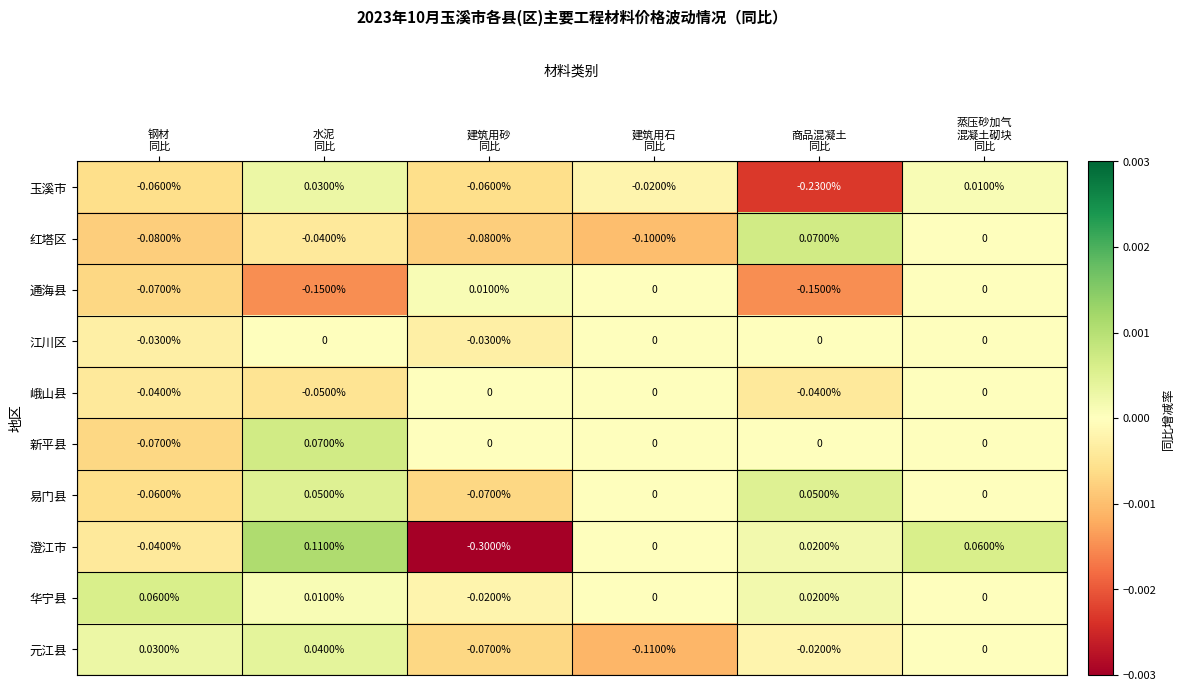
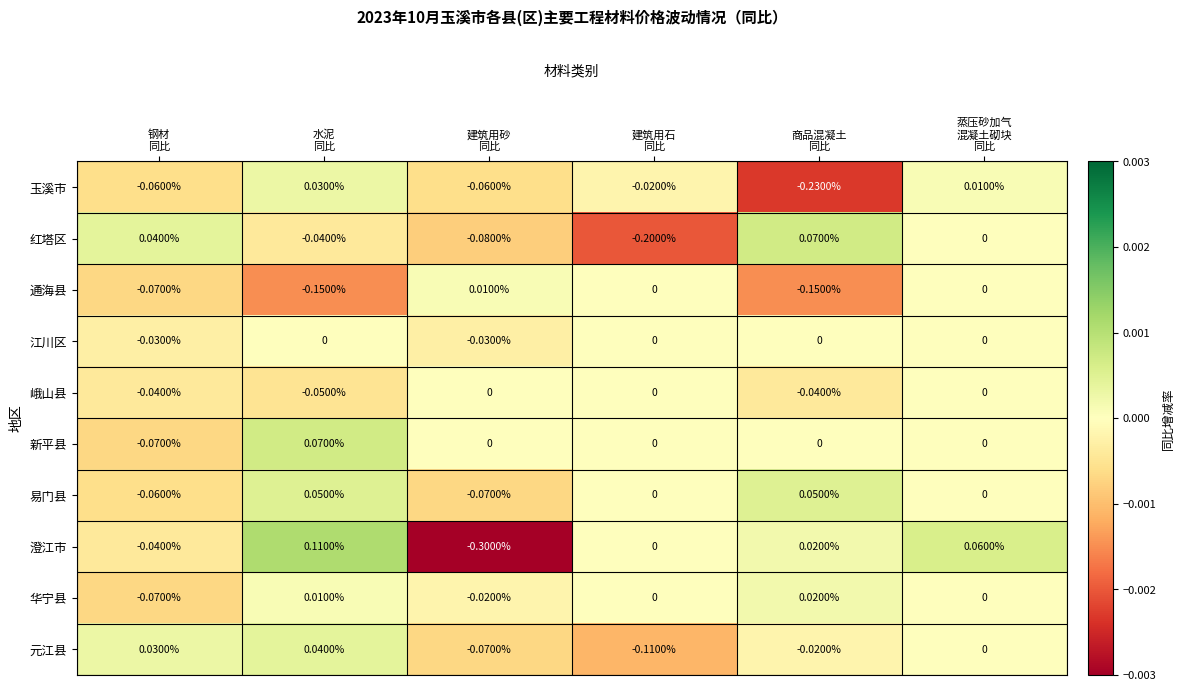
红塔区, 钢材 同比: -0.0800% -> 0.0400%
红塔区, 建筑用石 同比: -0.1000% -> -0.2000%
华宁县, 钢材 同比: 0.0600% -> -0.0700%
